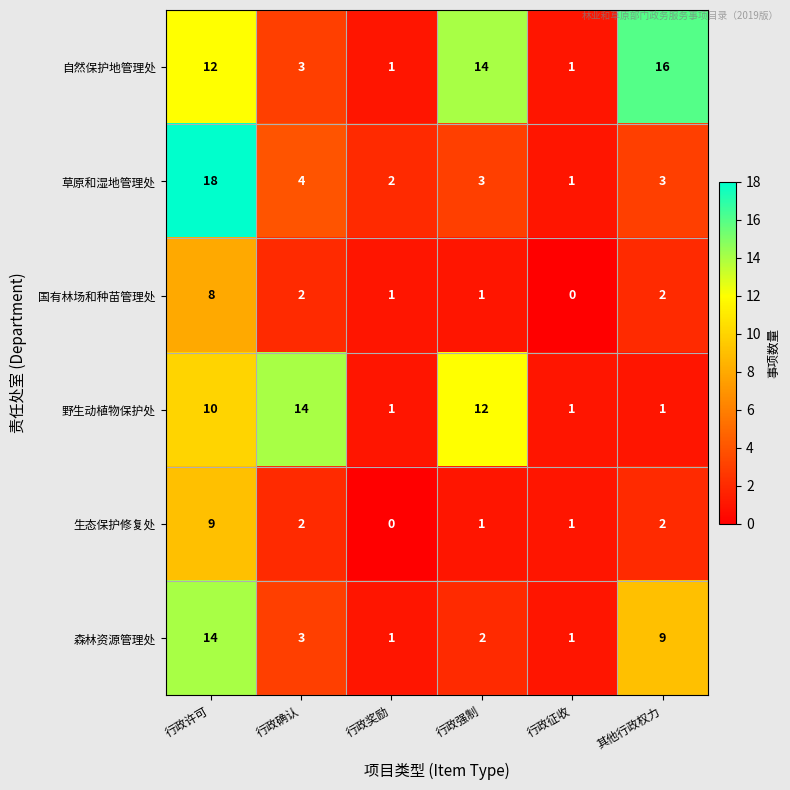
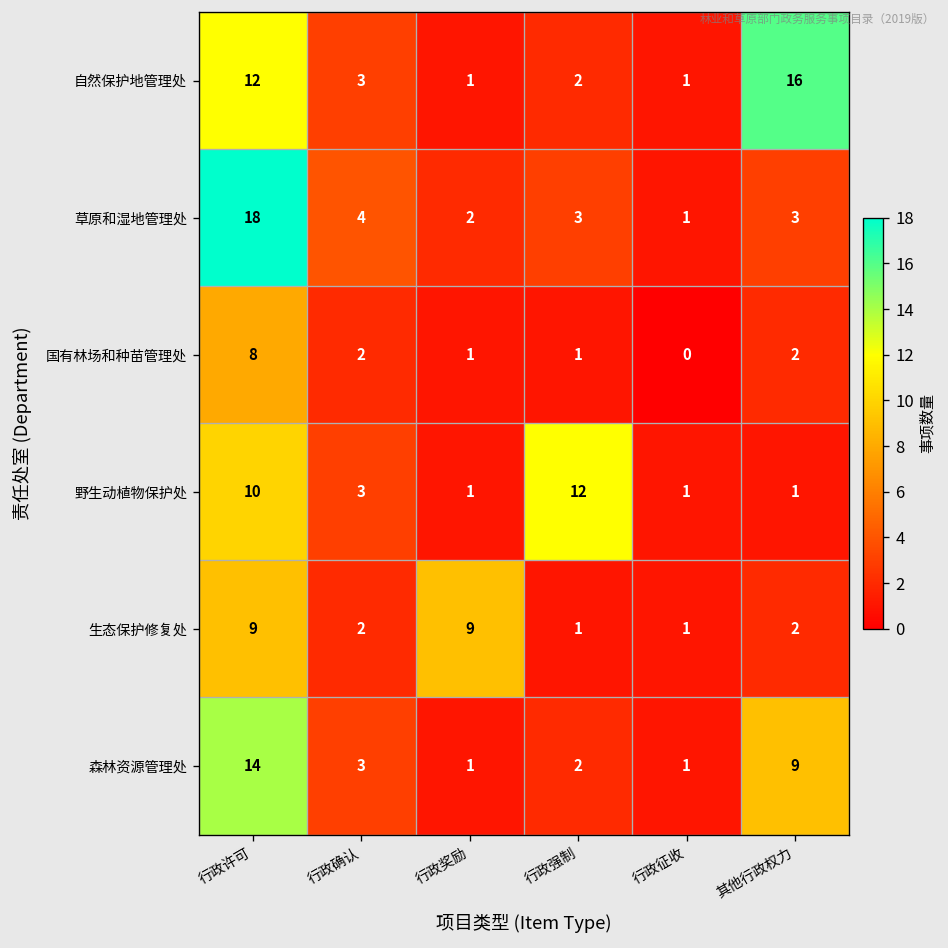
自然保护地管理处, 行政强制: 14 -> 2
野生动植物保护处, 行政确认: 14 -> 3
生态保护修复处, 行政奖励: 0 -> 9
